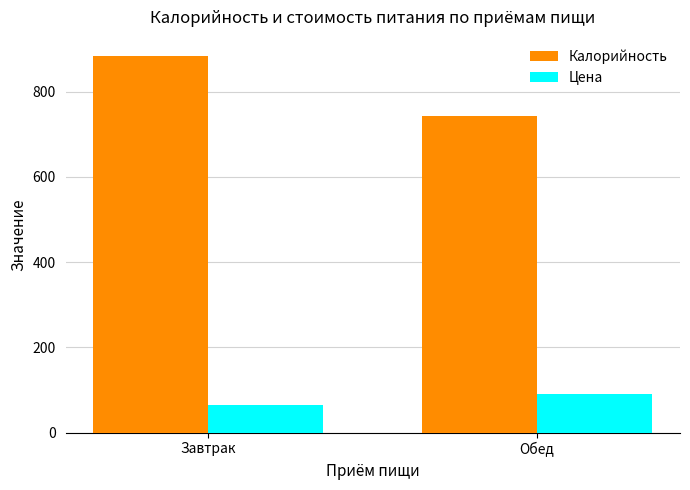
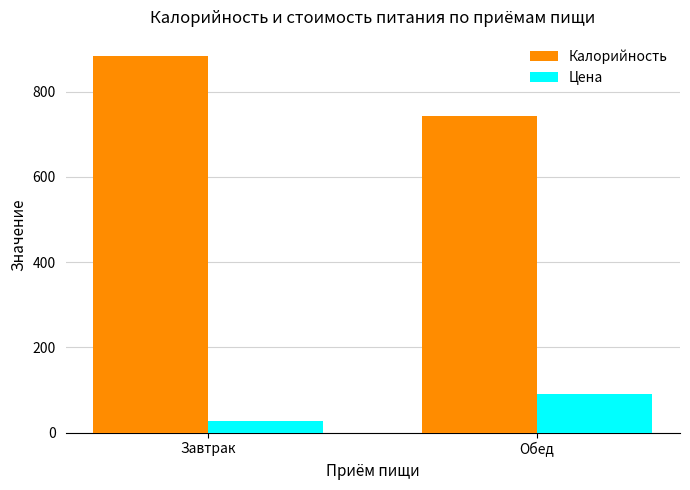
Цена, Завтрак: 60 -> 30
